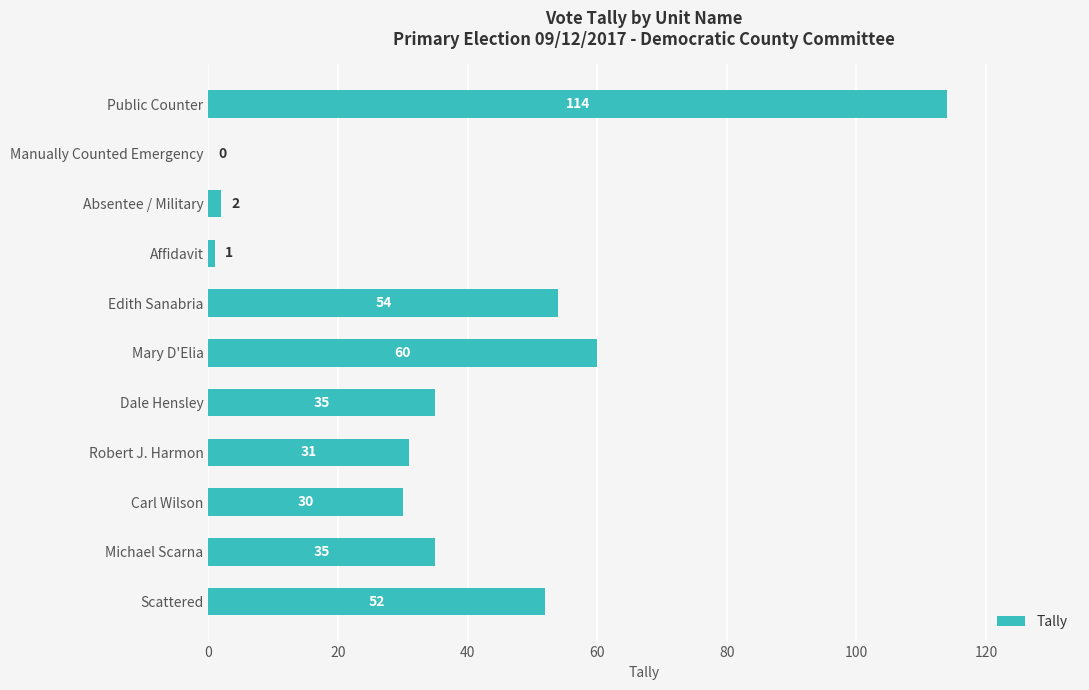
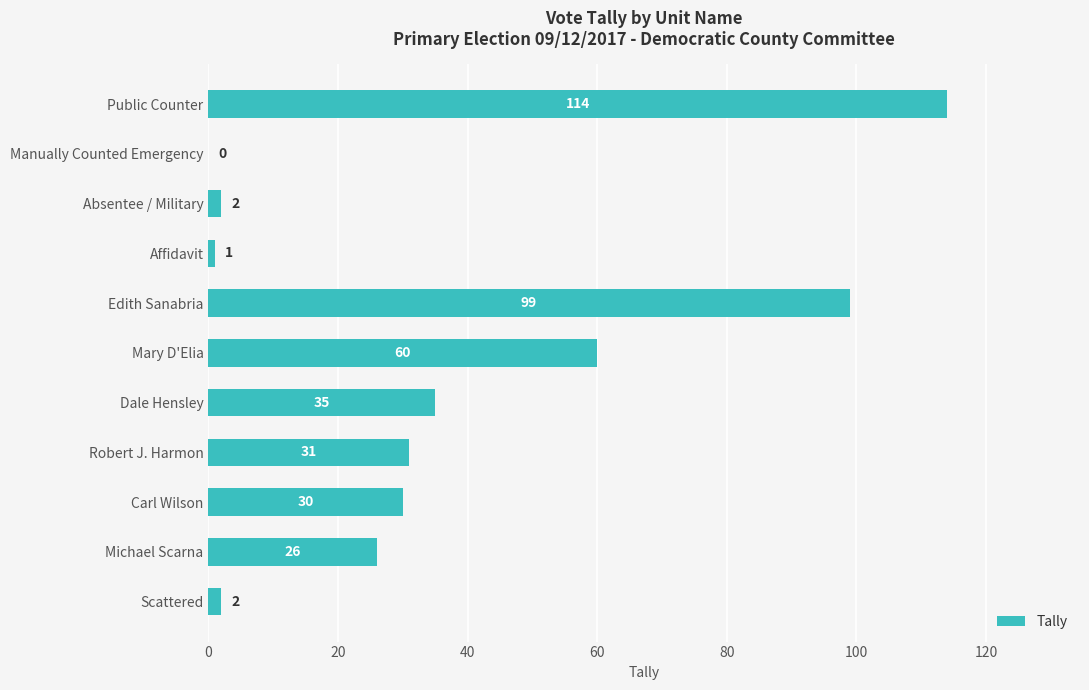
Edith Sanabria: 54 -> 99
Michael Scarna: 35 -> 26
Scattered: 52 -> 2
